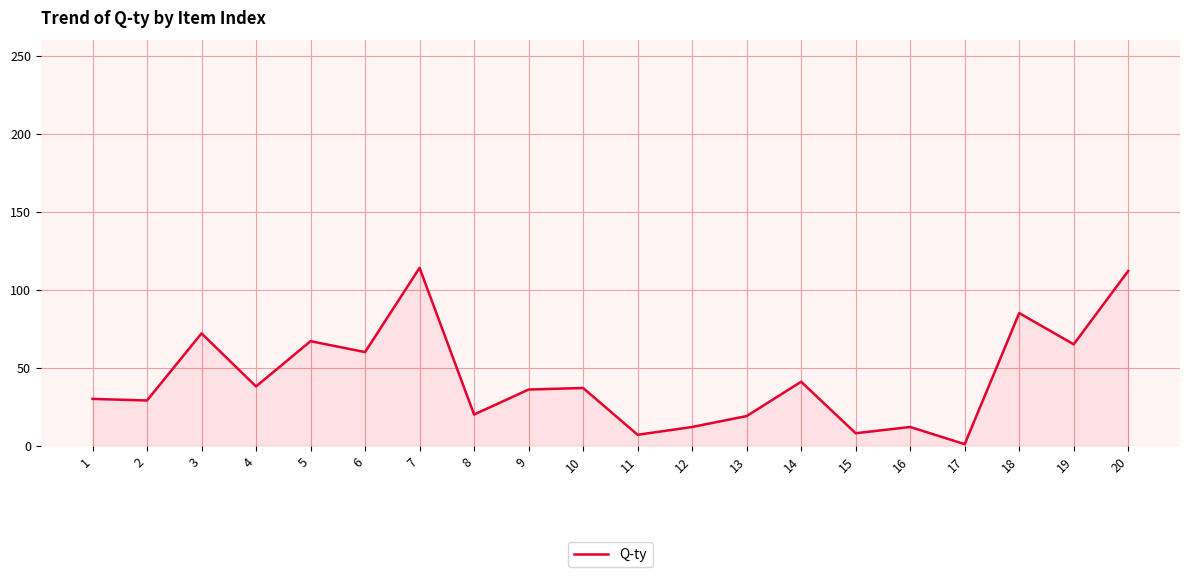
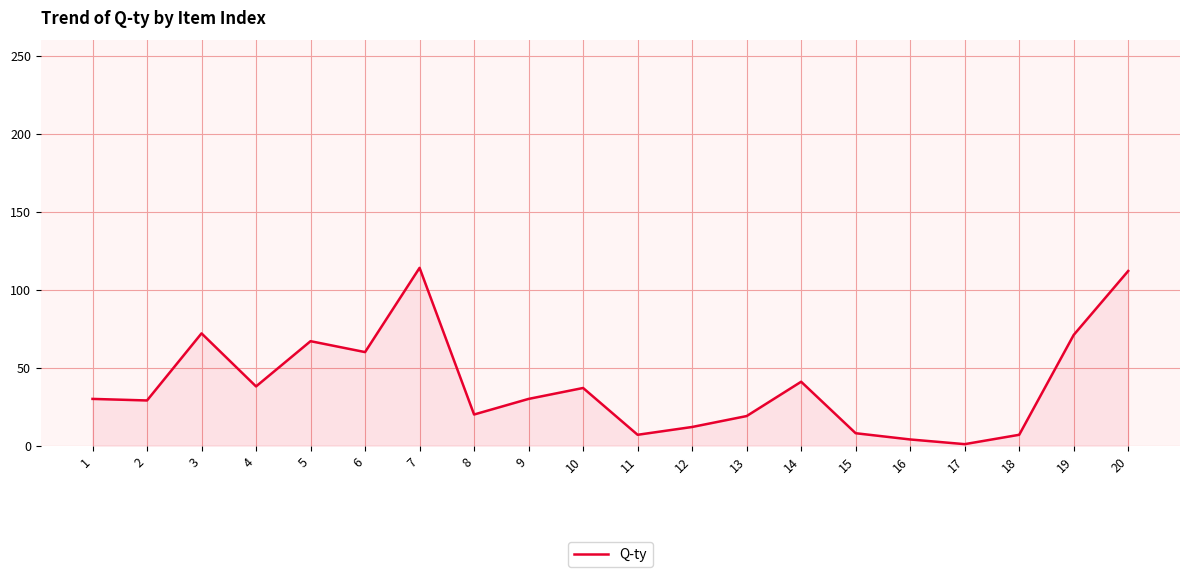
9: 36 -> 30
16: 12 -> 4
18: 85 -> 7
19: 65 -> 71
